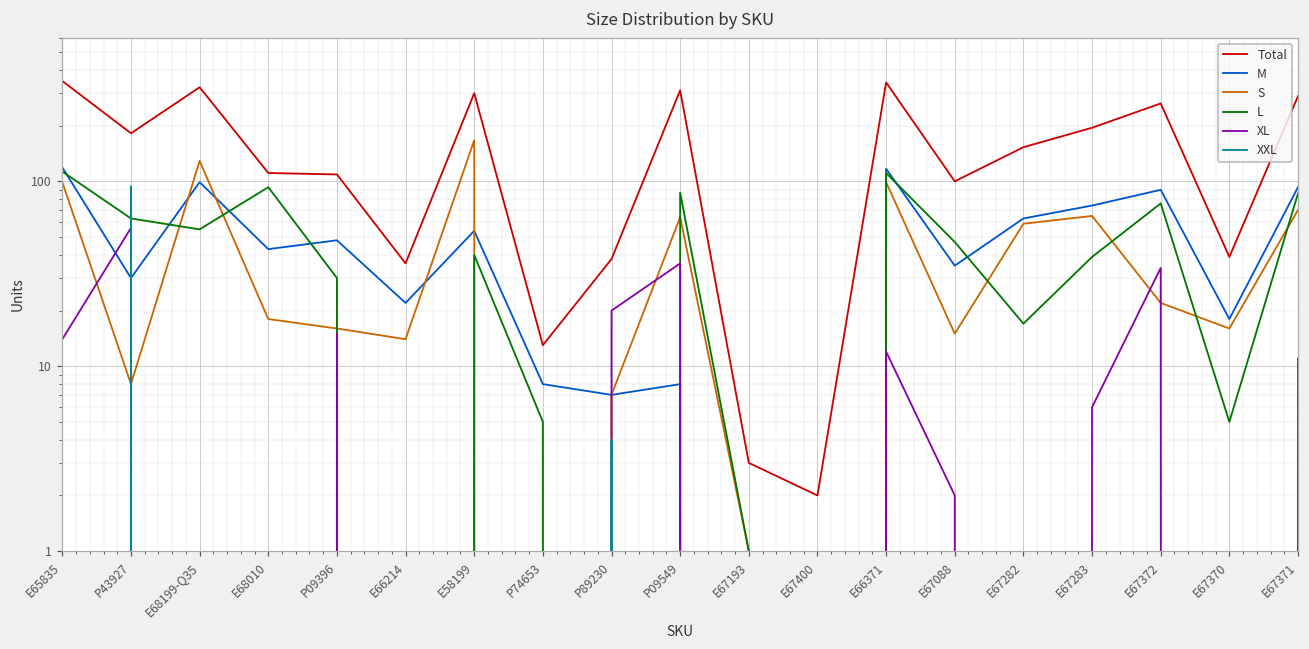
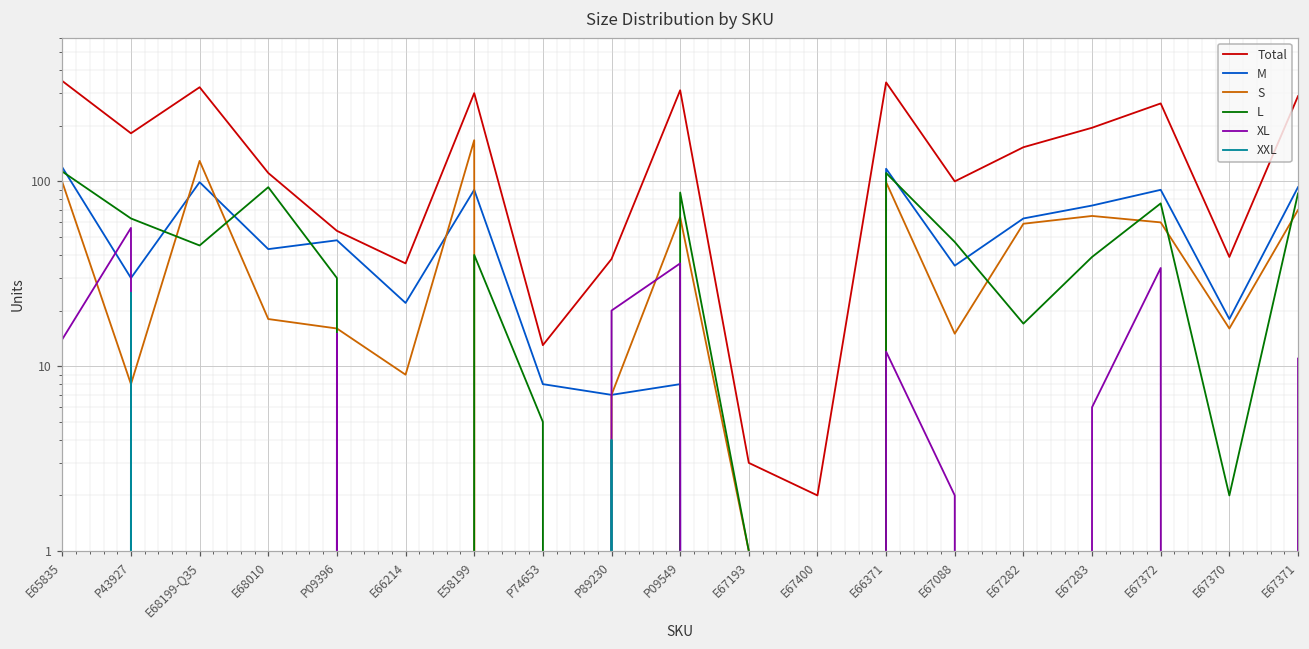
XXL, P43927: 90 -> 25
L, E68199-Q35: 55 -> 45
Total, P09396: 110 -> 54
S, E66214: 14 -> 9
M, E58199: 54 -> 90
S, E67372: 22 -> 60
L, E67370: 5 -> 2
